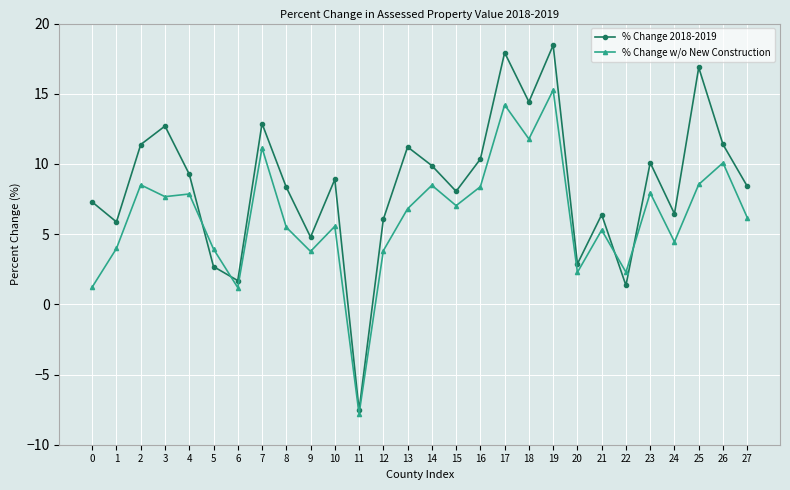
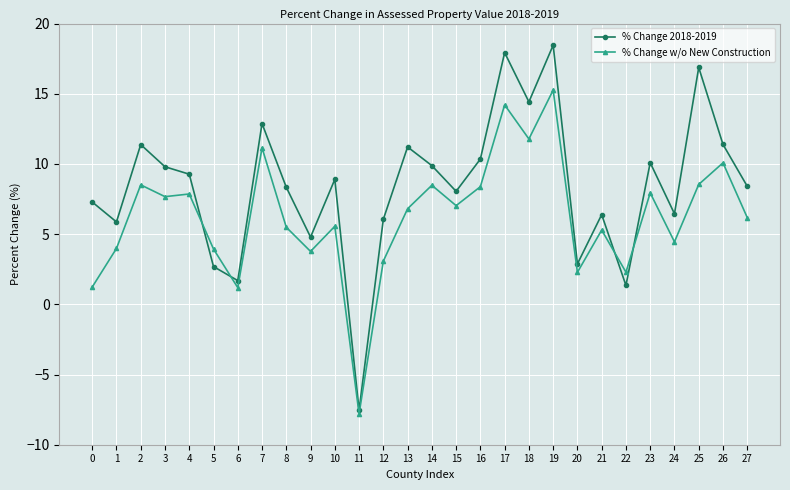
% Change 2018-2019, 3: 12.7 -> 9.8
% Change w/o New Construction, 12: 3.8 -> 3.1
